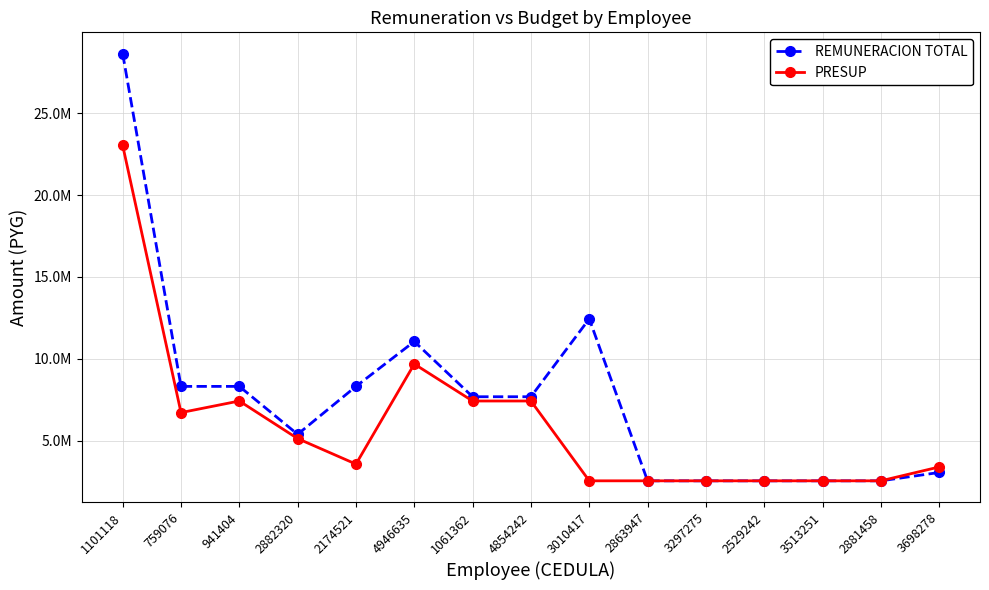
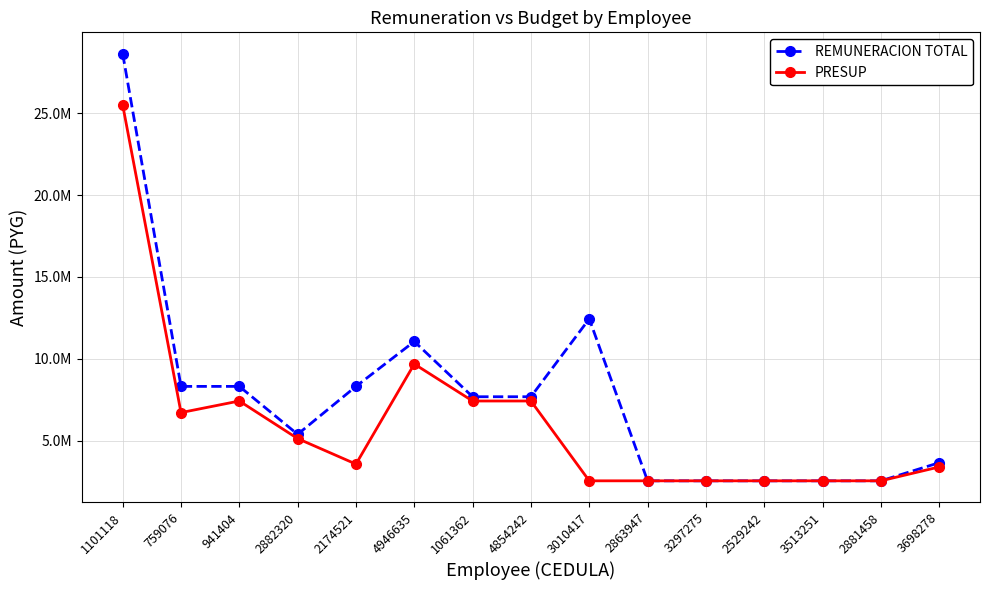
PRESUP, 1101118: 23000000 -> 25500000
REMUNERACION TOTAL, 3698278: 3100000 -> 3700000
